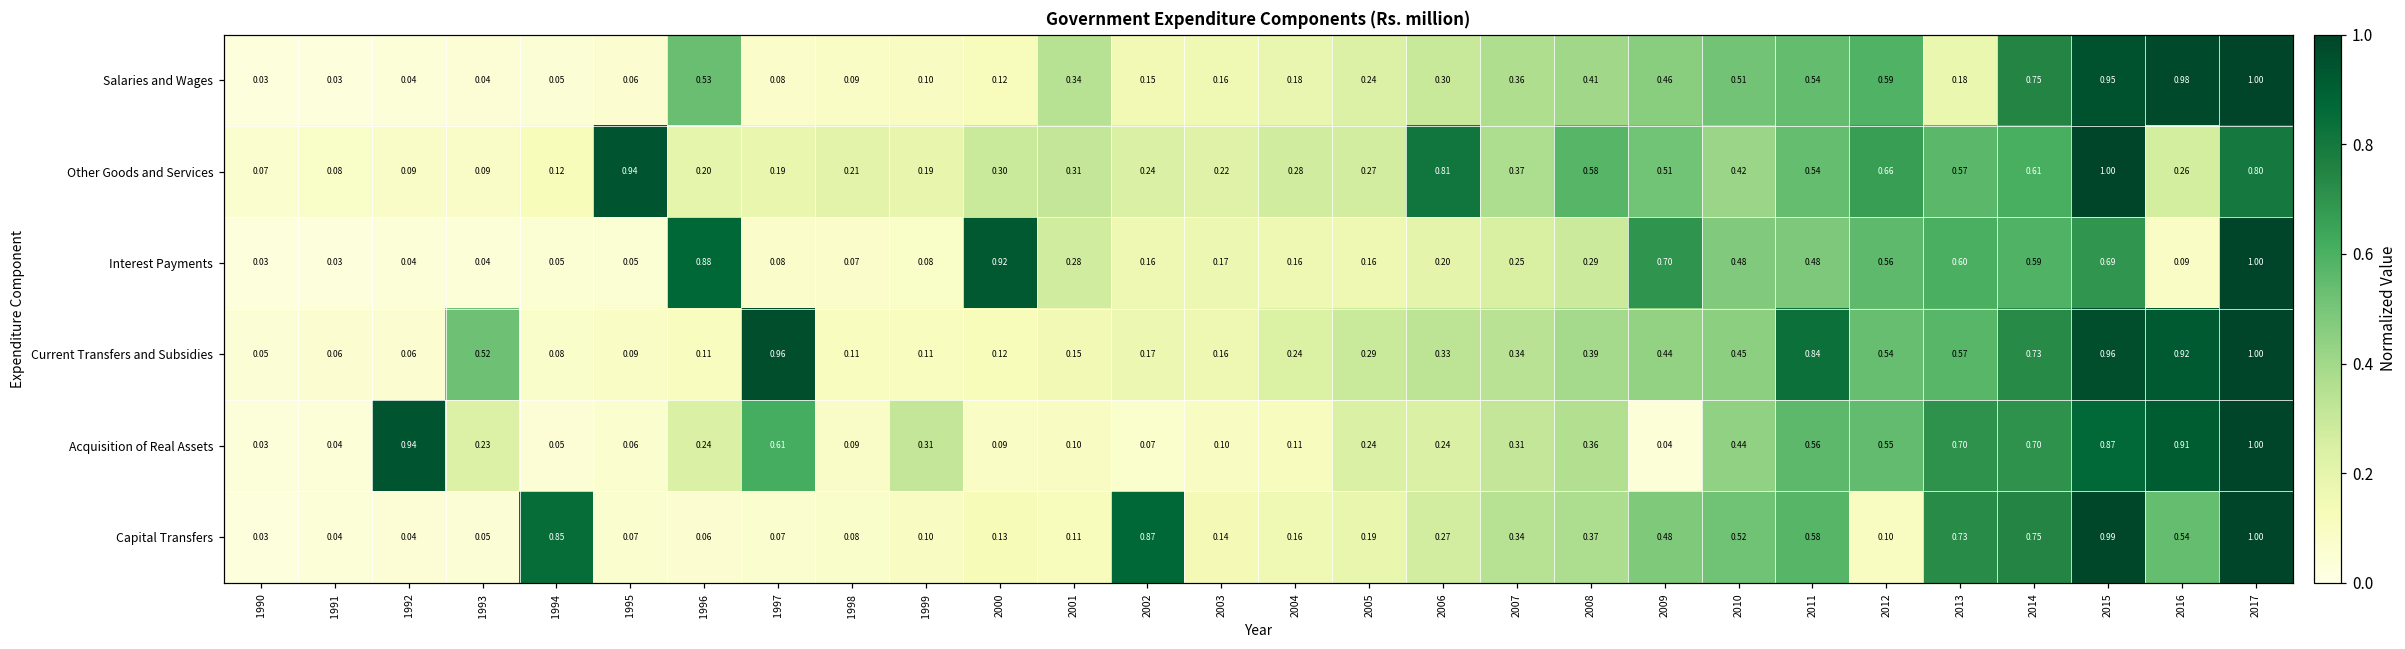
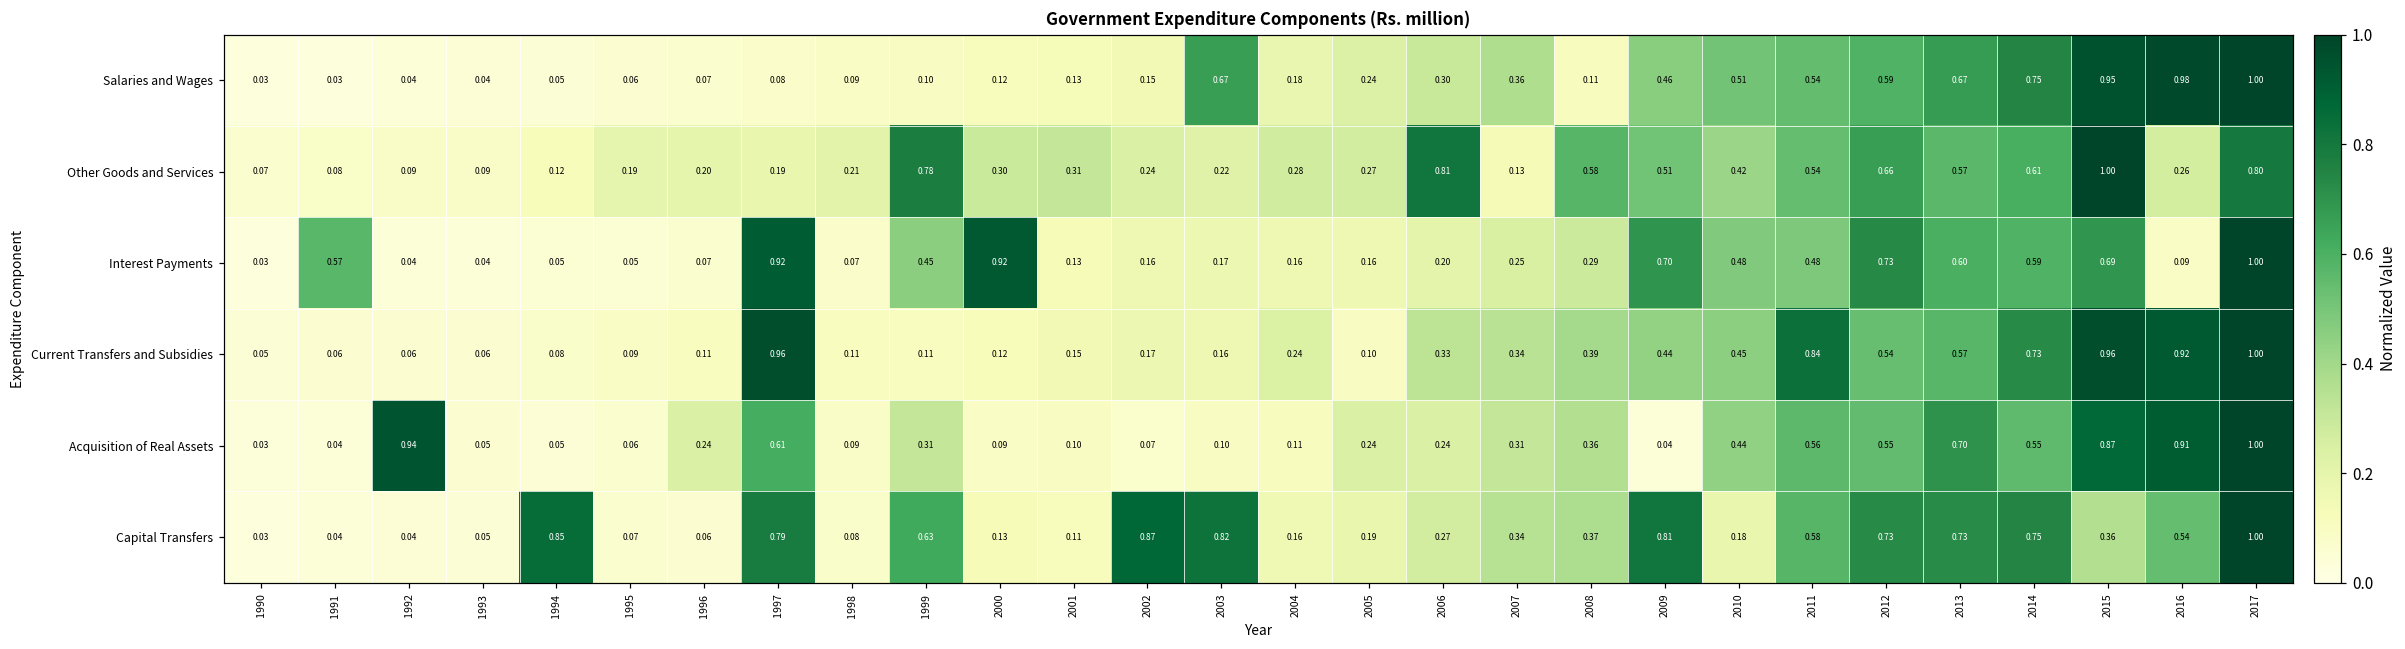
Salaries and Wages, 1996: 0.53 -> 0.07
Salaries and Wages, 2001: 0.34 -> 0.13
Salaries and Wages, 2003: 0.16 -> 0.67
Salaries and Wages, 2008: 0.41 -> 0.11
Salaries and Wages, 2013: 0.18 -> 0.67
Other Goods and Services, 1995: 0.94 -> 0.19
Other Goods and Services, 1999: 0.19 -> 0.78
Other Goods and Services, 2007: 0.37 -> 0.13
Interest Payments, 1991: 0.03 -> 0.57
Interest Payments, 1996: 0.88 -> 0.07
Interest Payments, 1997: 0.08 -> 0.92
Interest Payments, 1999: 0.08 -> 0.45
Interest Payments, 2001: 0.28 -> 0.13
Interest Payments, 2012: 0.56 -> 0.73
Current Transfers and Subsidies, 1993: 0.52 -> 0.06
Current Transfers and Subsidies, 2005: 0.29 -> 0.10
Acquisition of Real Assets, 1993: 0.23 -> 0.05
Acquisition of Real Assets, 2014: 0.70 -> 0.55
Capital Transfers, 1997: 0.07 -> 0.79
Capital Transfers, 1999: 0.10 -> 0.63
Capital Transfers, 2003: 0.14 -> 0.82
Capital Transfers, 2009: 0.48 -> 0.81
Capital Transfers, 2010: 0.52 -> 0.18
Capital Transfers, 2012: 0.10 -> 0.73
Capital Transfers, 2015: 0.99 -> 0.36
